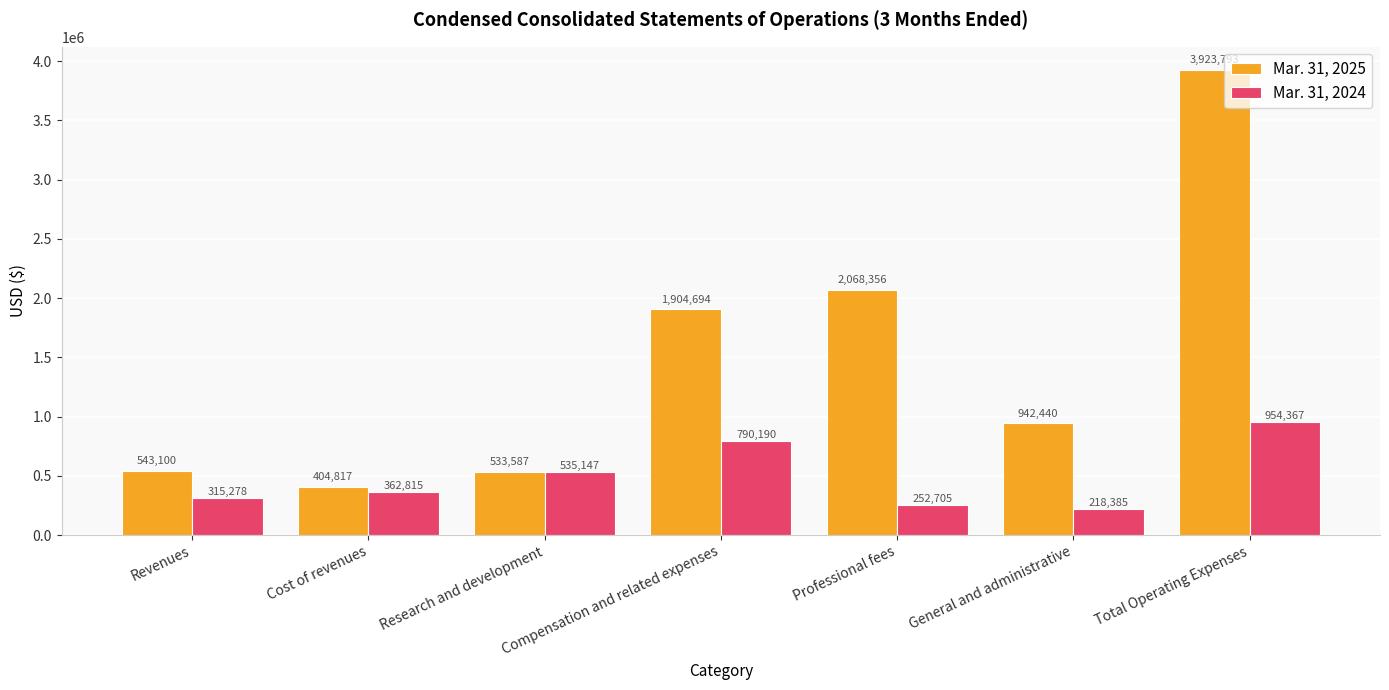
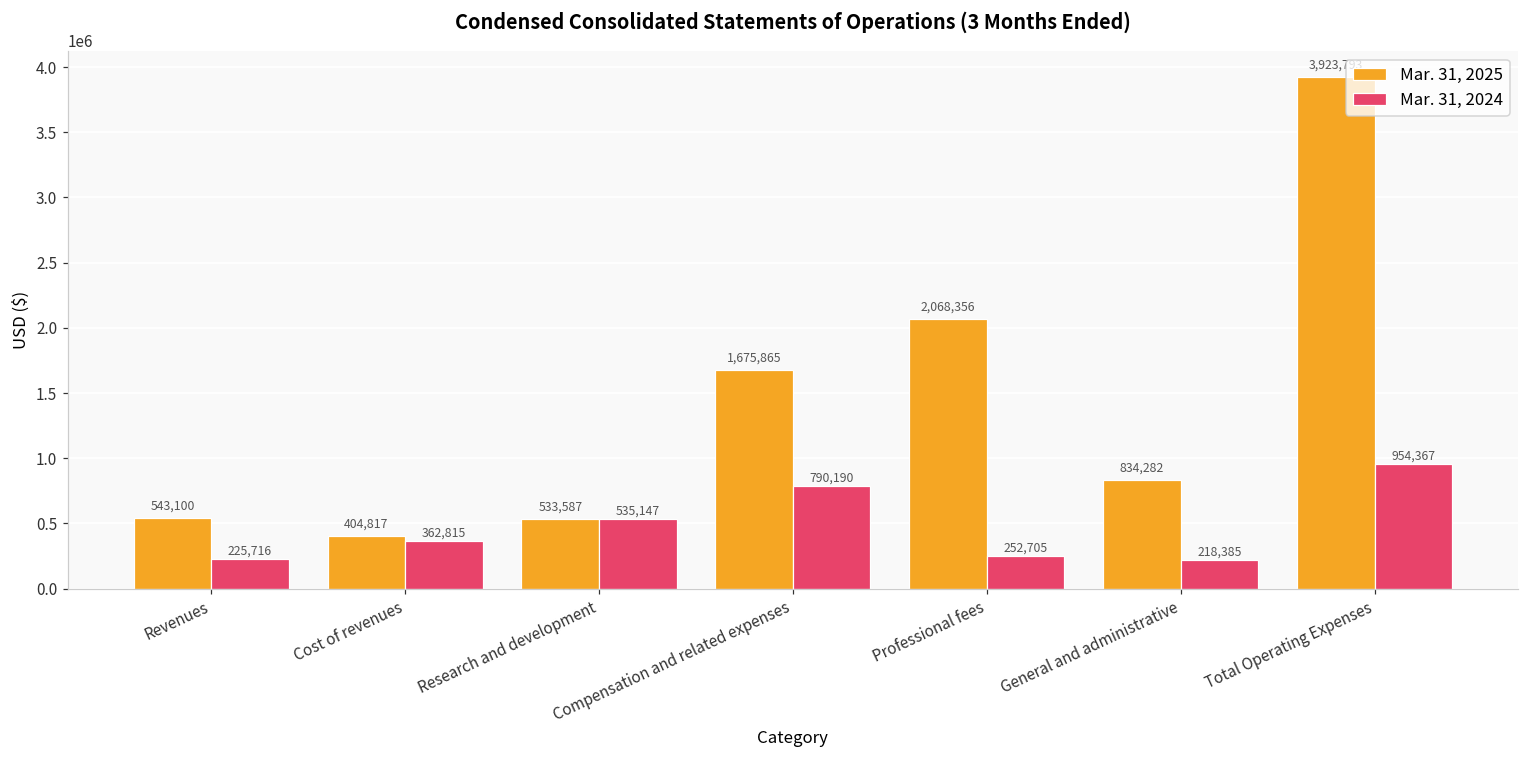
Mar. 31, 2024, Revenues: 315,278 -> 225,716
Mar. 31, 2025, Compensation and related expenses: 1,904,694 -> 1,675,865
Mar. 31, 2025, General and administrative: 942,440 -> 834,282
